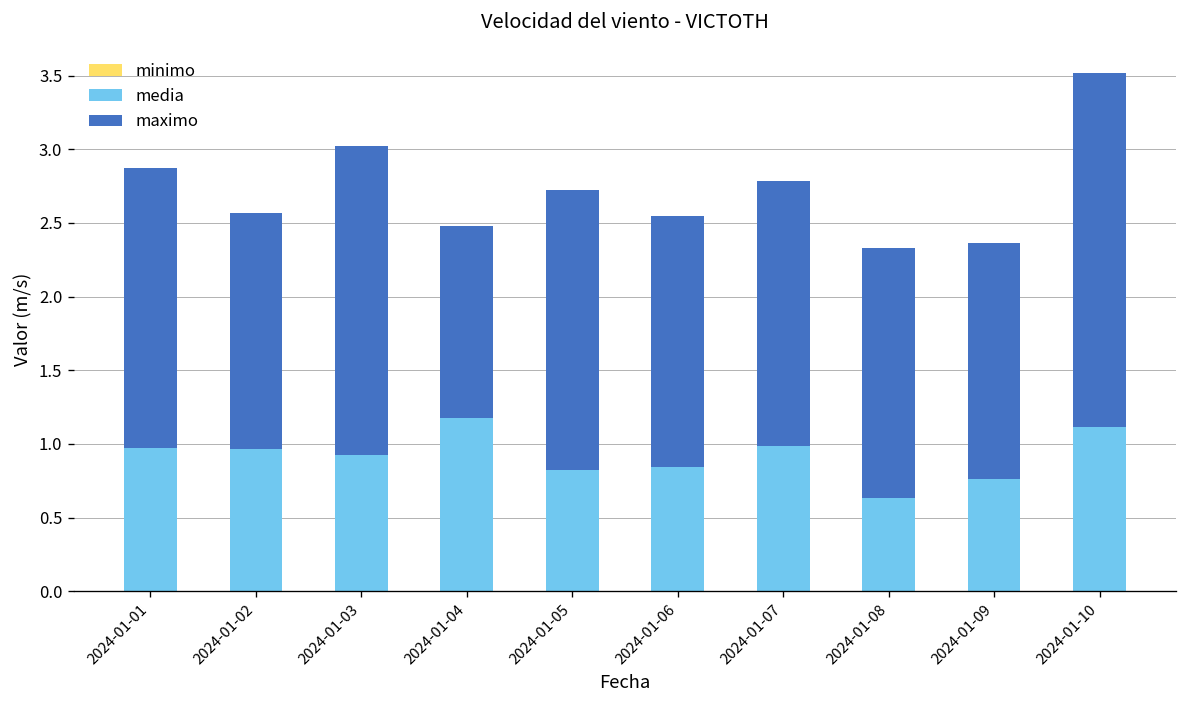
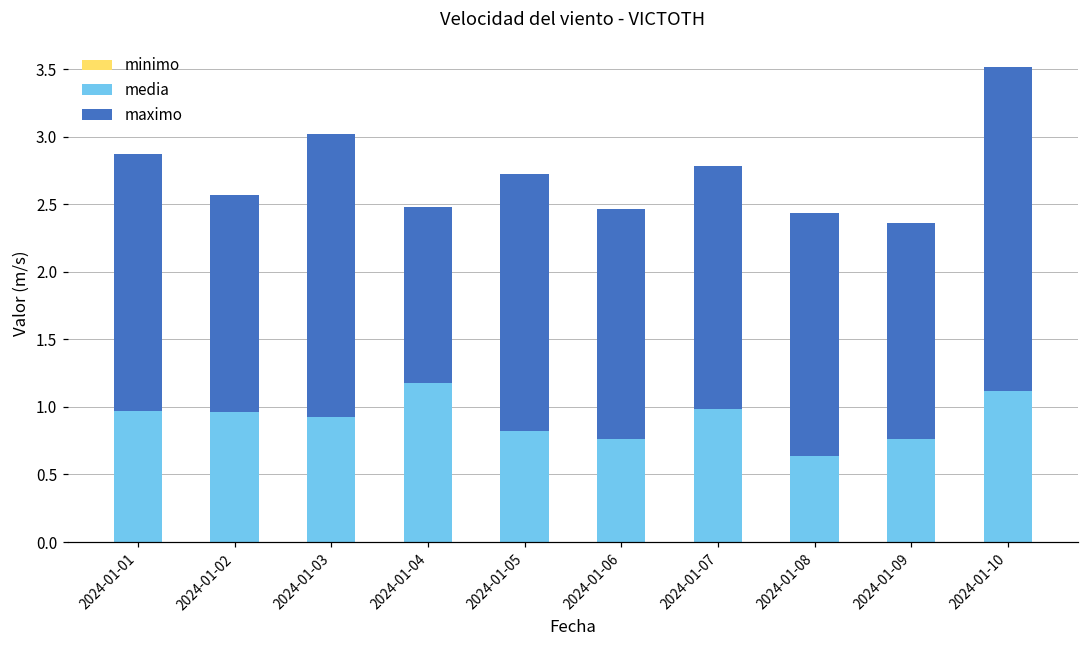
media, 2024-01-06: 0.85 -> 0.77
maximo, 2024-01-08: 1.7 -> 1.8
